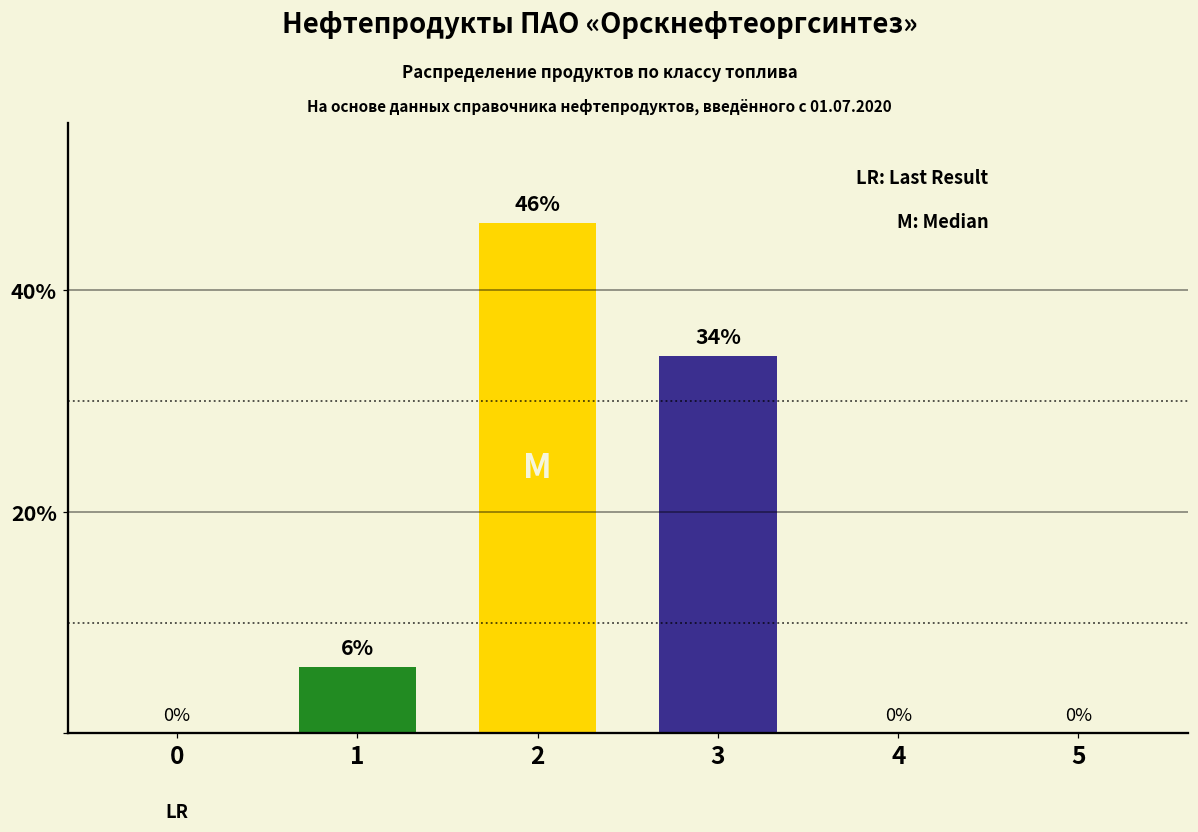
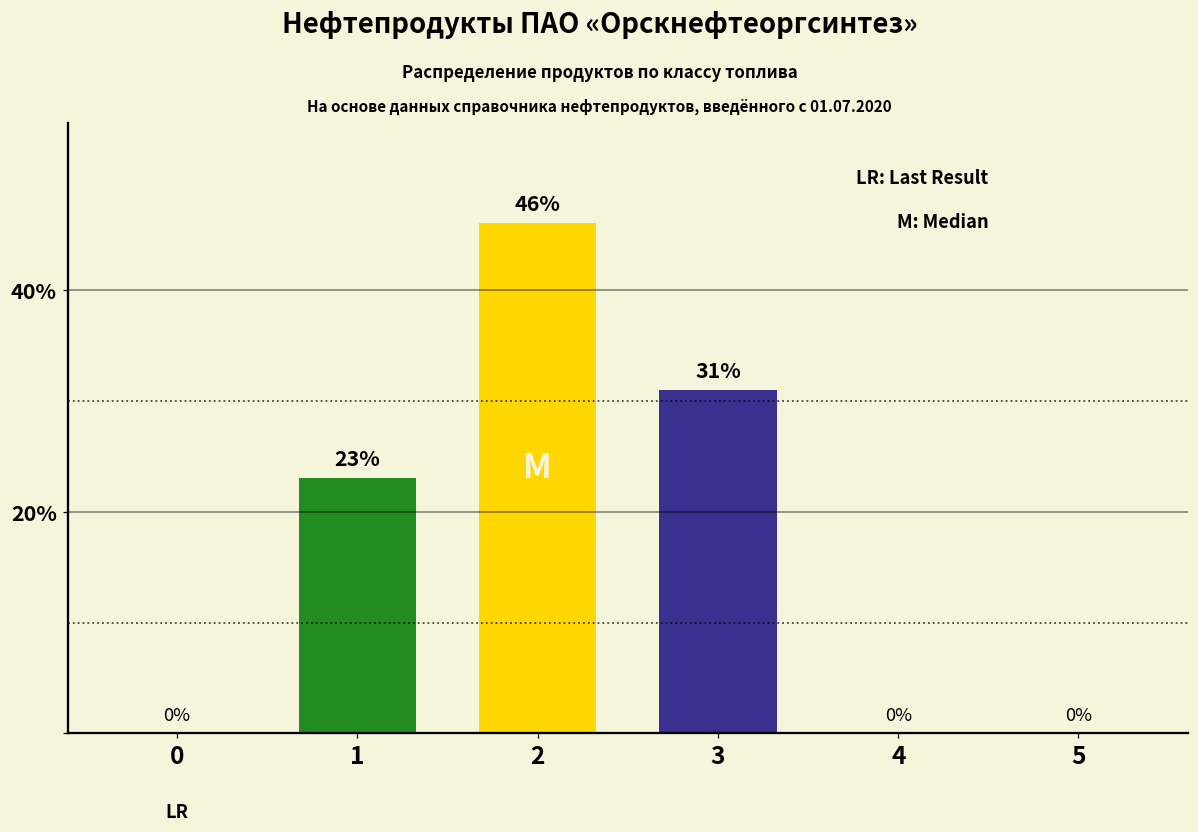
1: 6% -> 23%
3: 34% -> 31%
